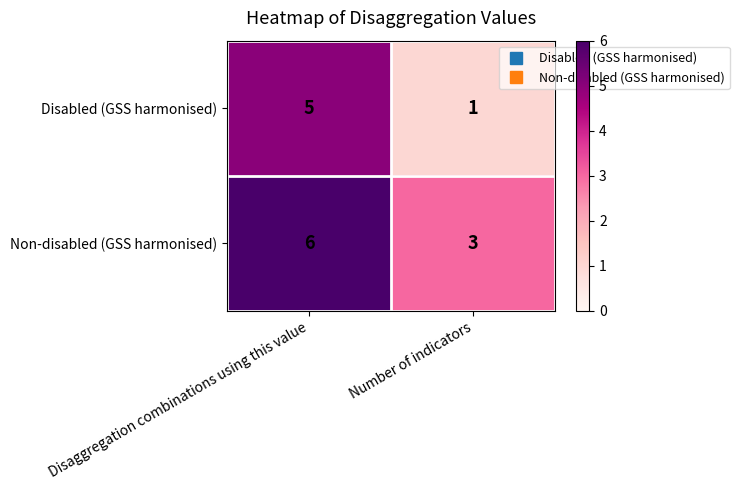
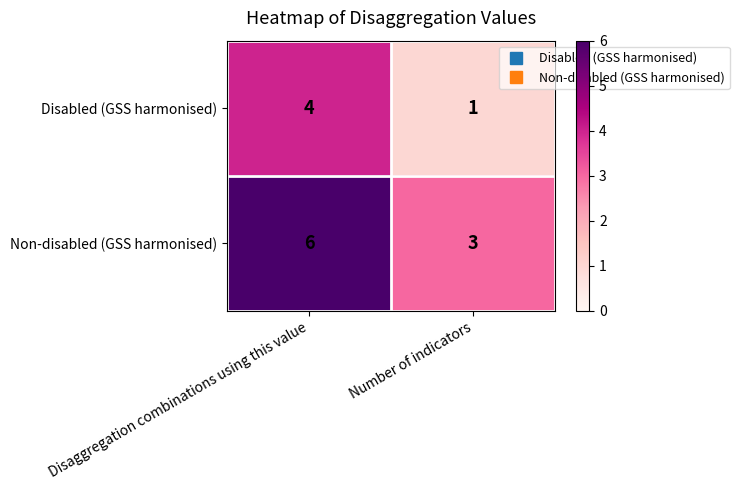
Disabled (GSS harmonised), Disaggregation combinations using this value: 5 -> 4
